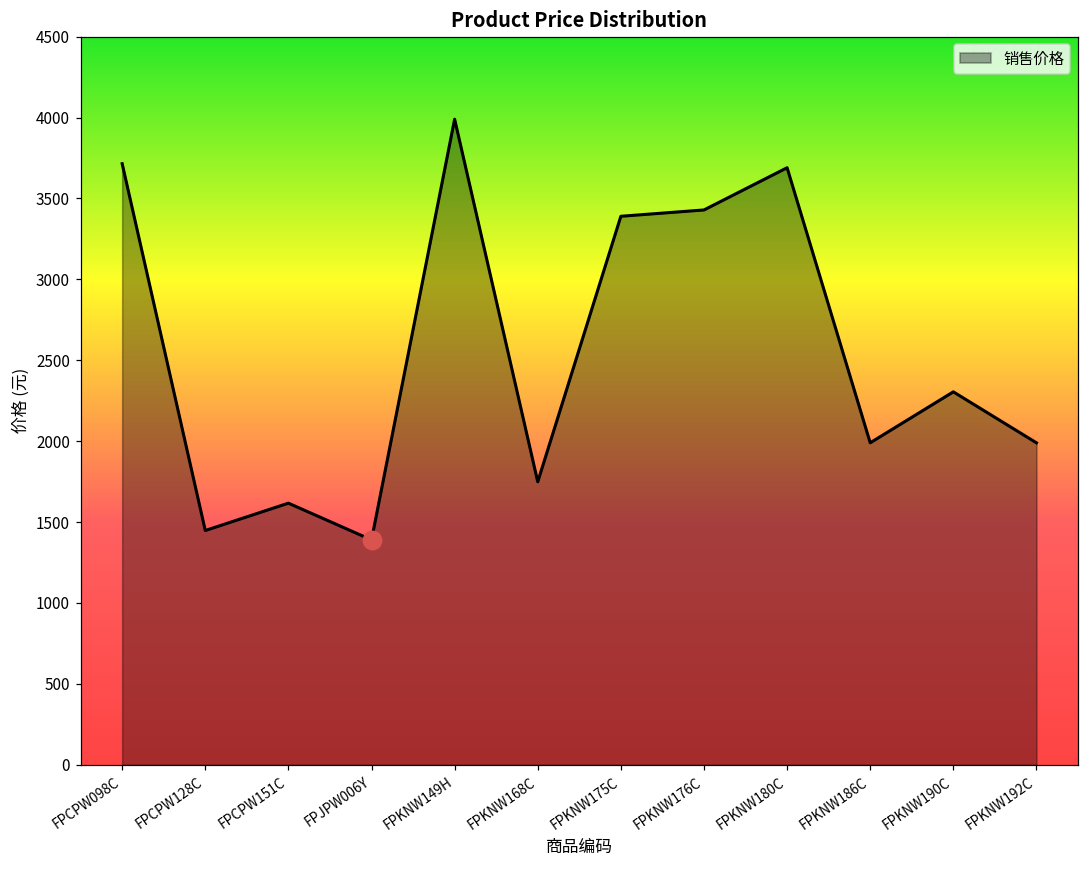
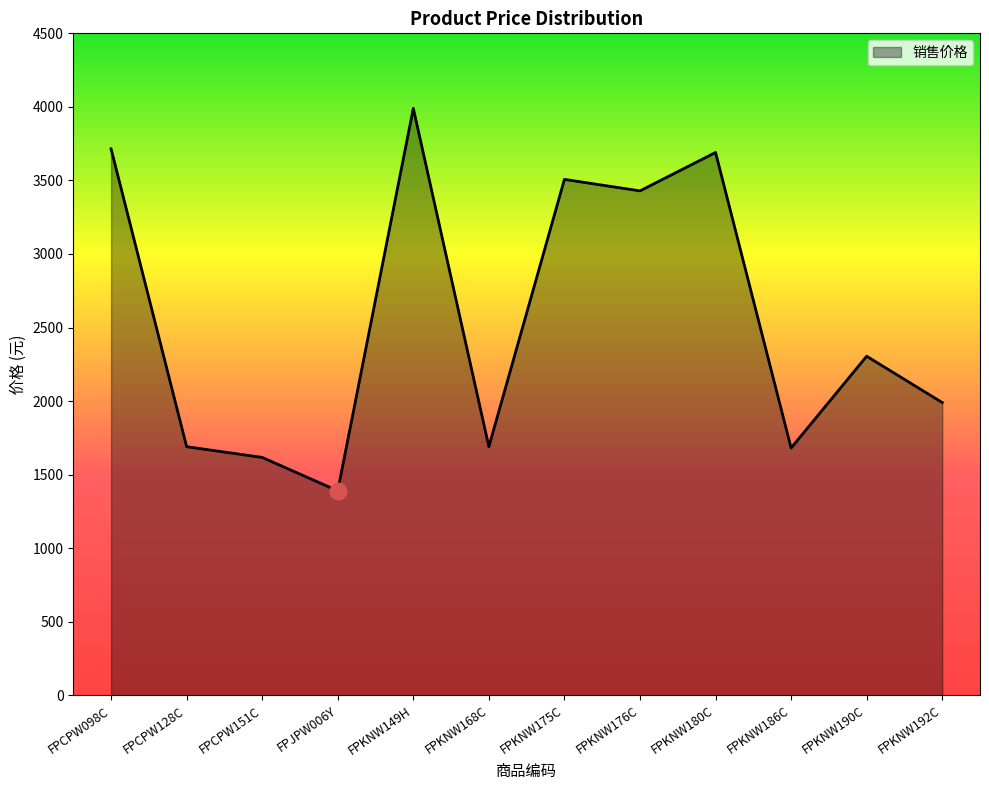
销售价格, FPCPW128C: 1450 -> 1690
销售价格, FPKNW168C: 1750 -> 1690
销售价格, FPKNW175C: 3390 -> 3510
销售价格, FPKNW186C: 1990 -> 1680
